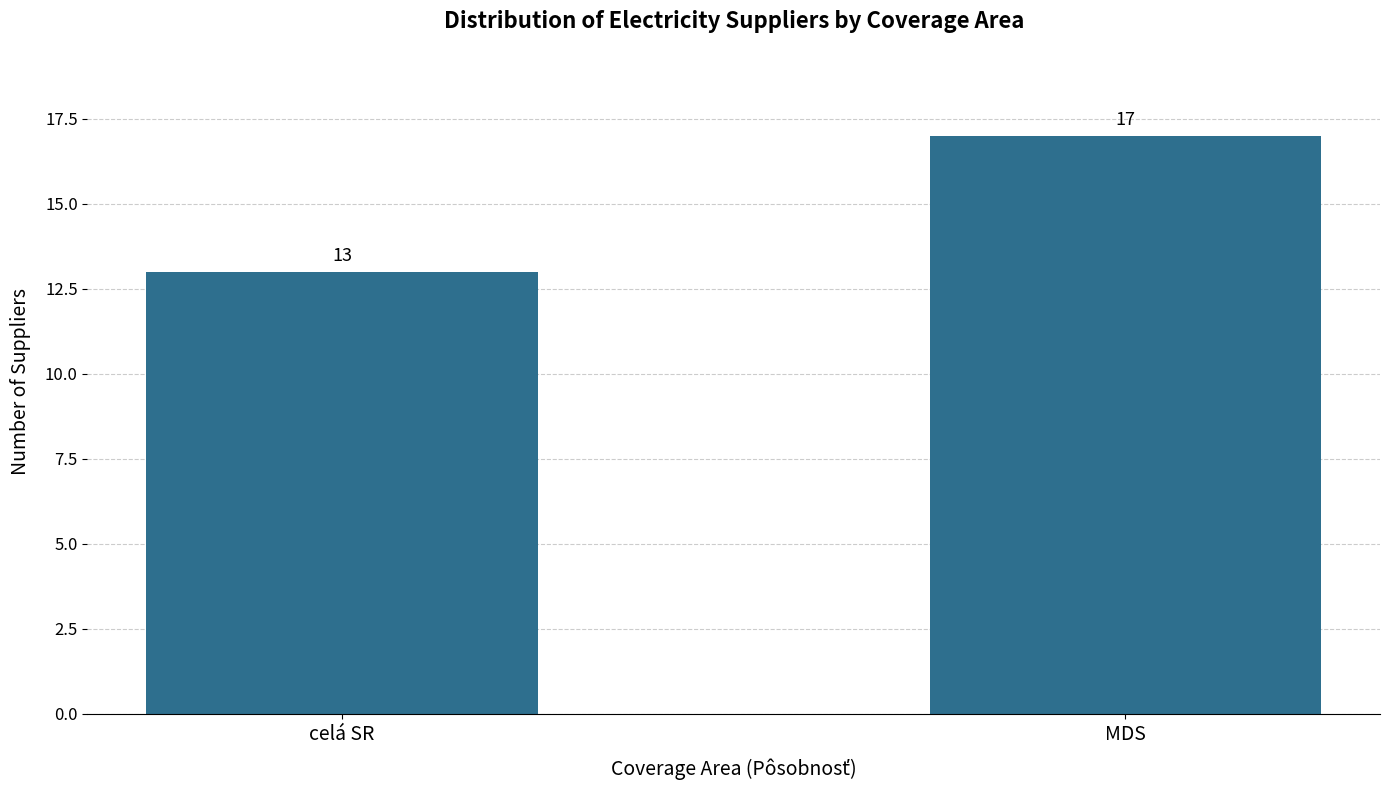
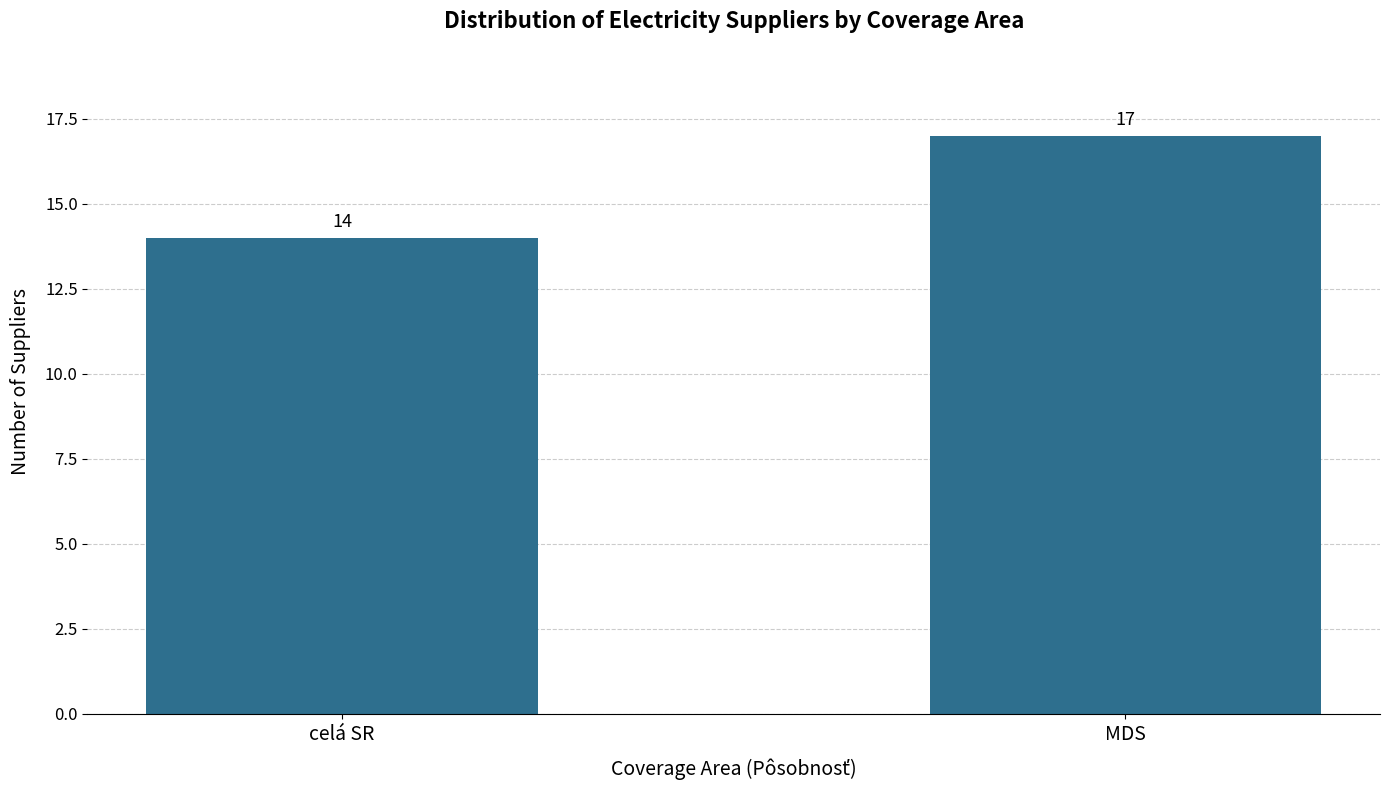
celá SR: 13 -> 14
